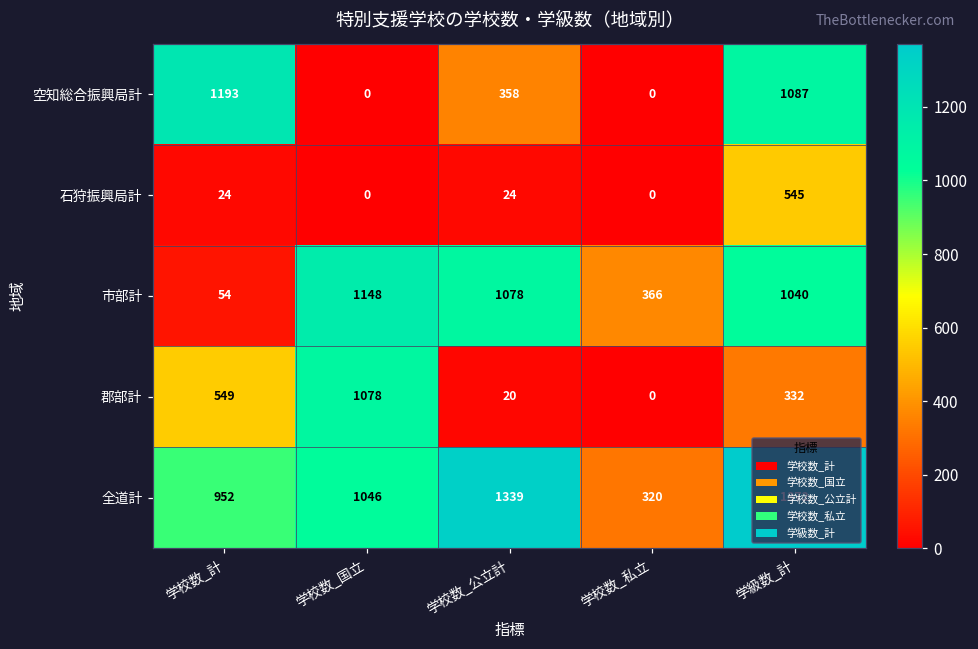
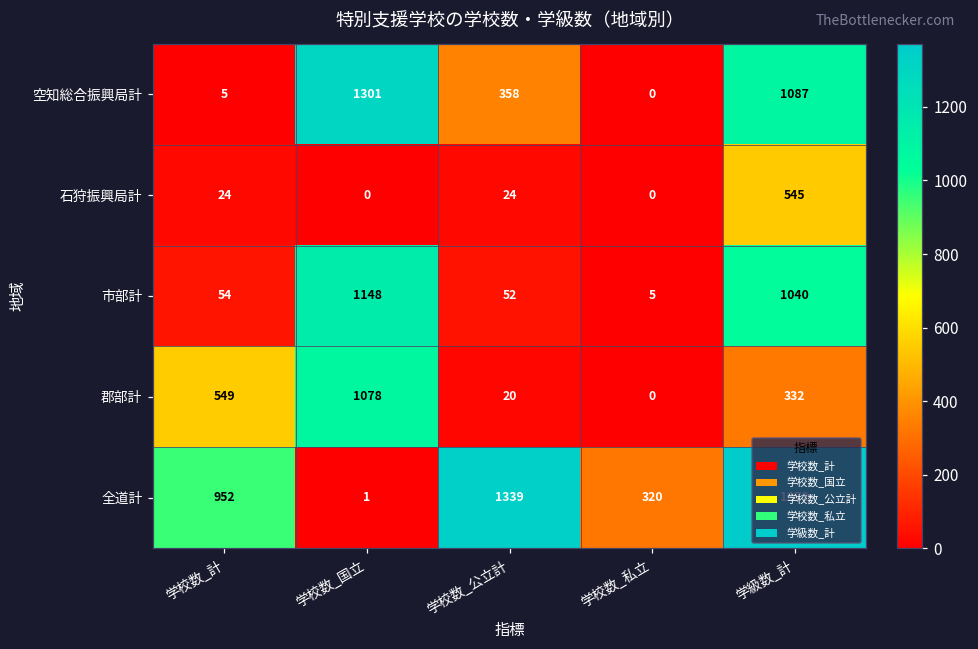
空知総合振興局計, 学校数_計: 1193 -> 5
空知総合振興局計, 学校数_国立: 0 -> 1301
市部計, 学校数_公立計: 1078 -> 52
市部計, 学校数_私立: 366 -> 5
全道計, 学校数_国立: 1046 -> 1
